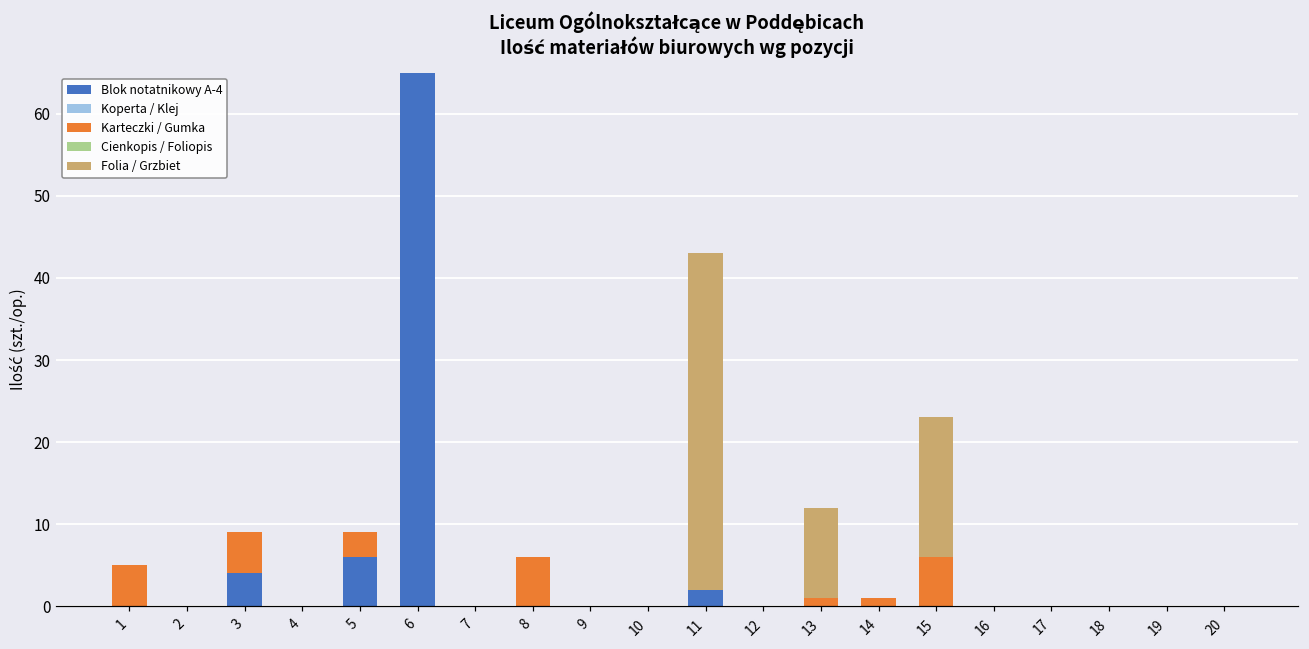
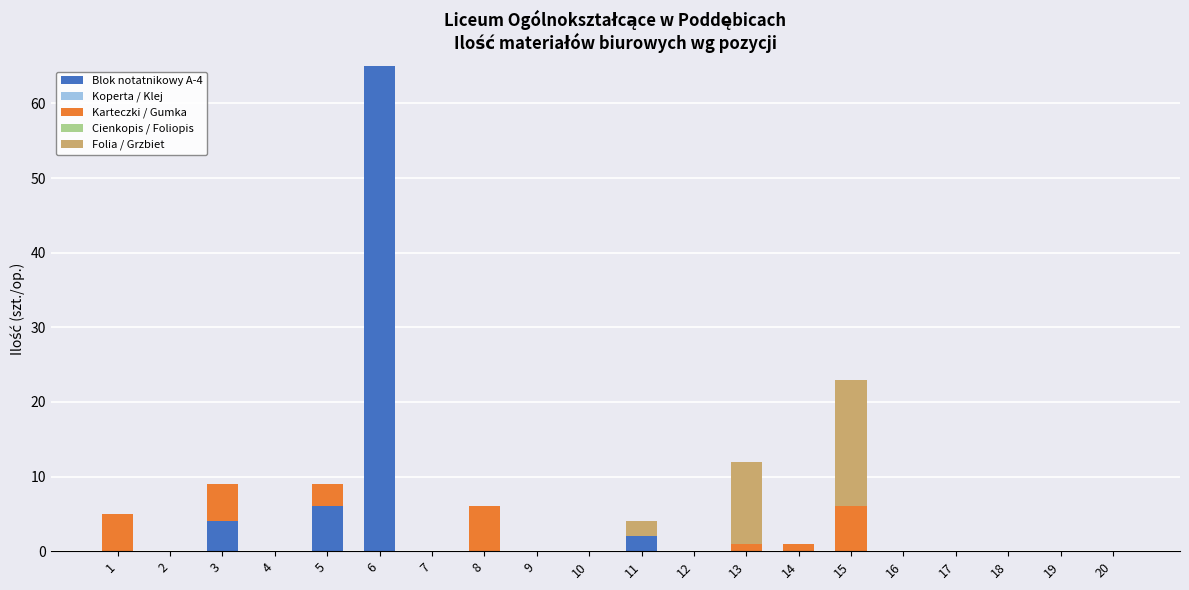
Folia / Grzbiet, 11: 41 -> 2
